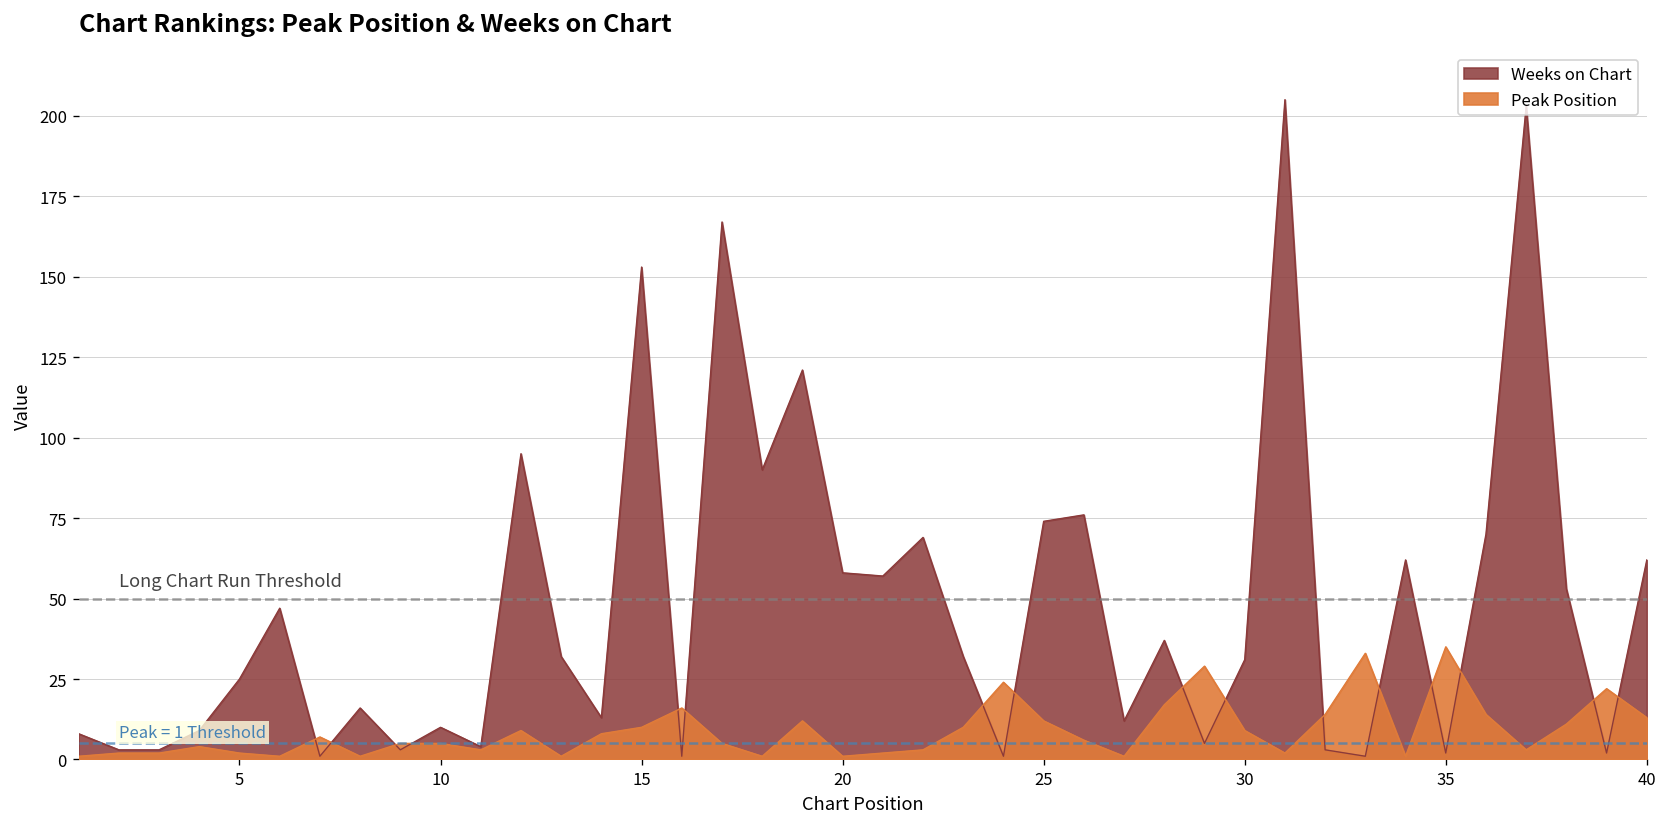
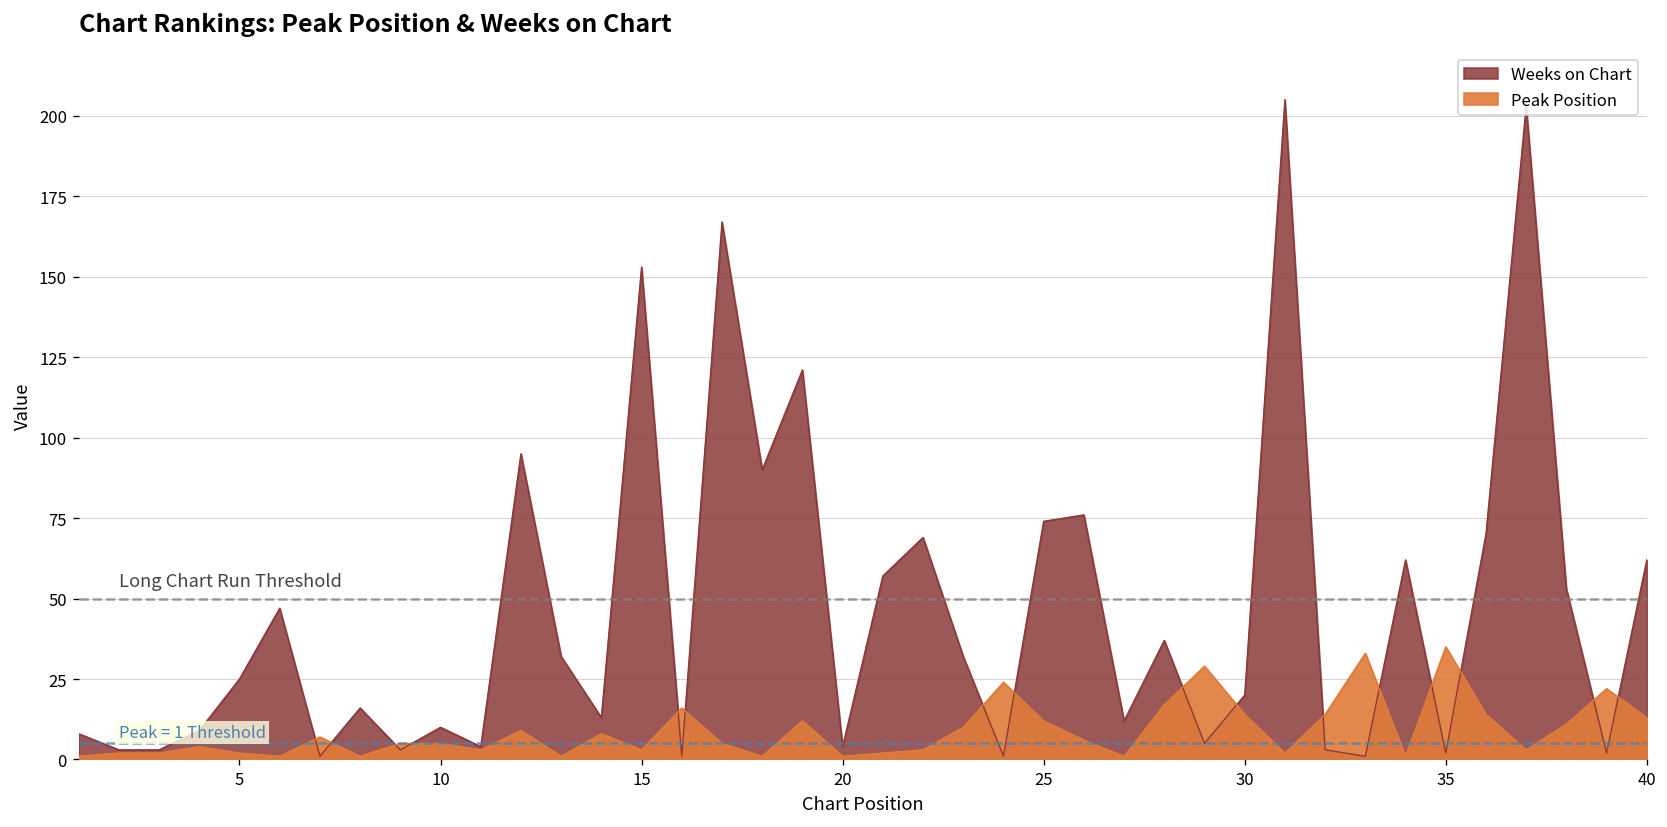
Peak Position, 15: 10 -> 3
Weeks on Chart, 20: 58 -> 4
Weeks on Chart, 30: 31 -> 20
Peak Position, 30: 9 -> 14
